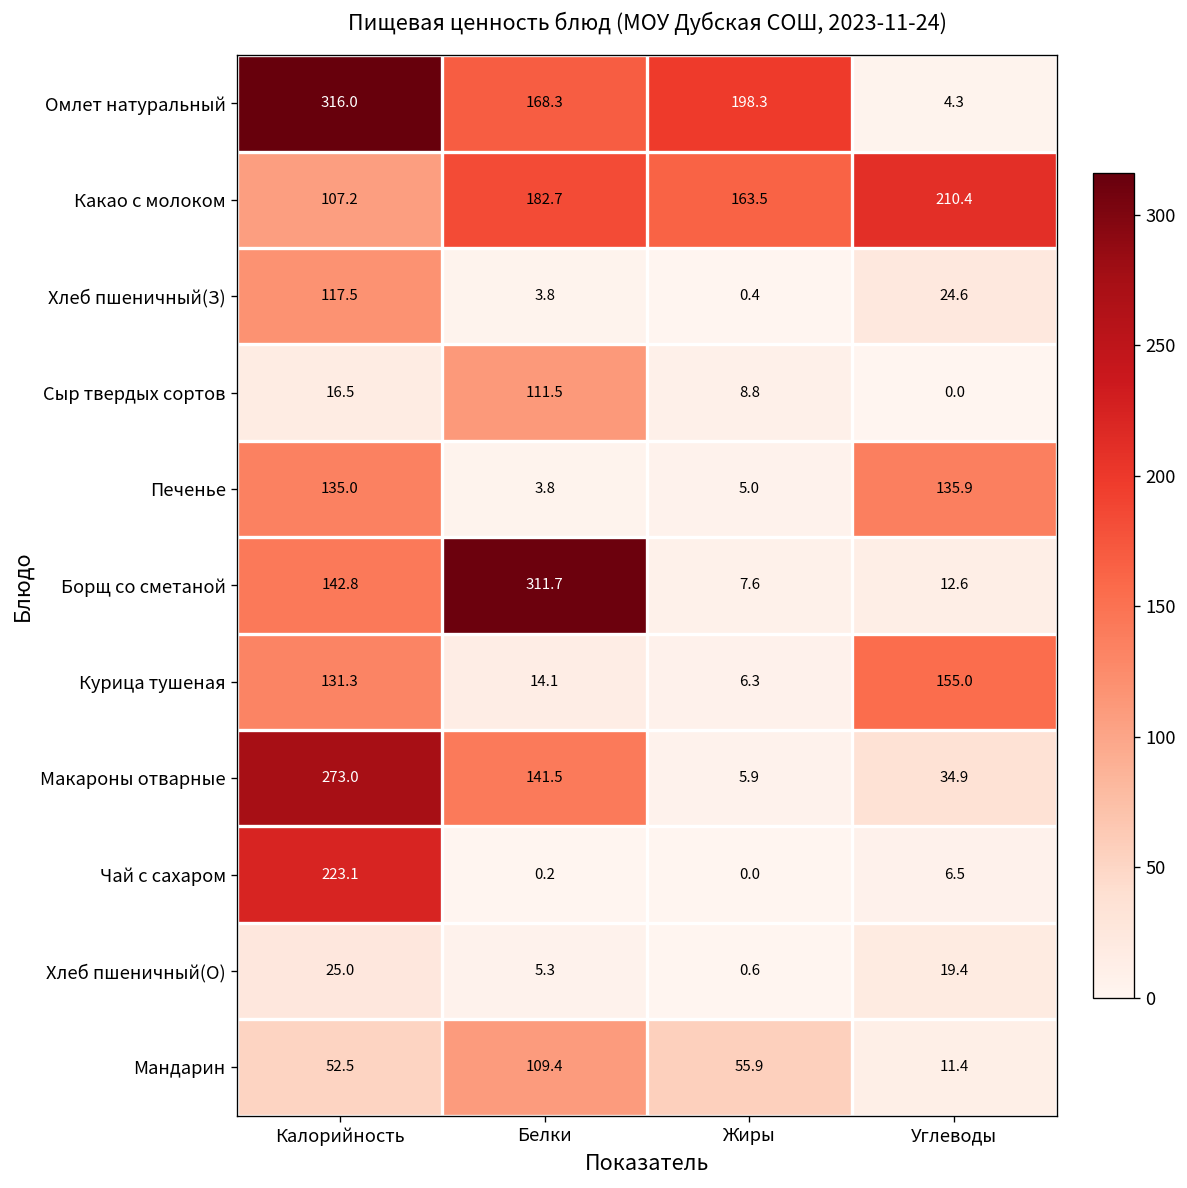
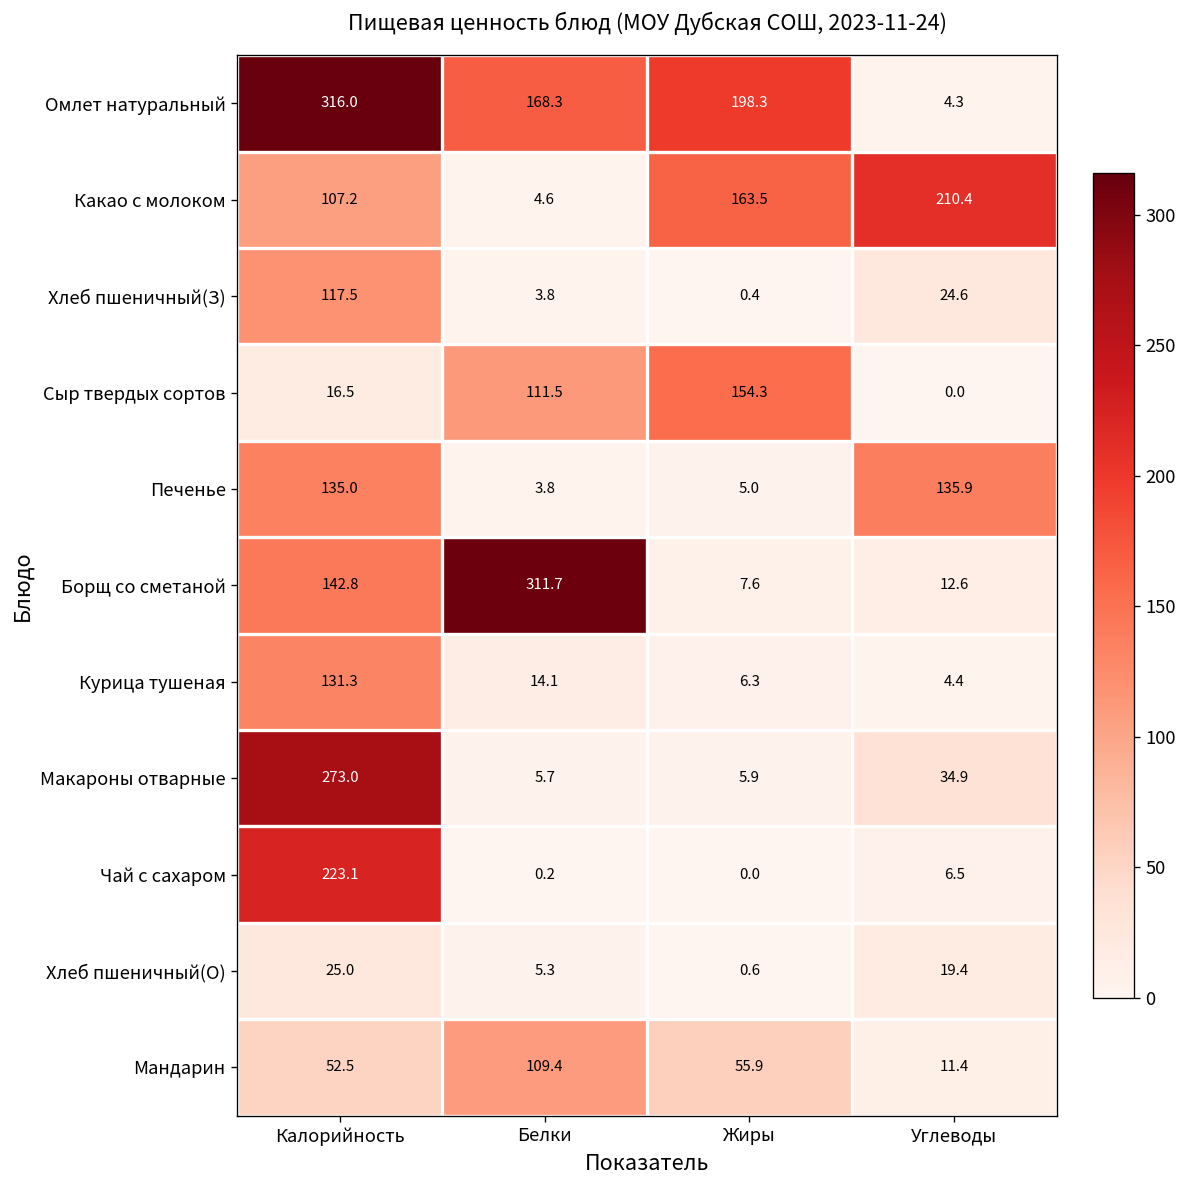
Какао с молоком, Белки: 182.7 -> 4.6
Сыр твердых сортов, Жиры: 8.8 -> 154.3
Курица тушеная, Углеводы: 155.0 -> 4.4
Макароны отварные, Белки: 141.5 -> 5.7
